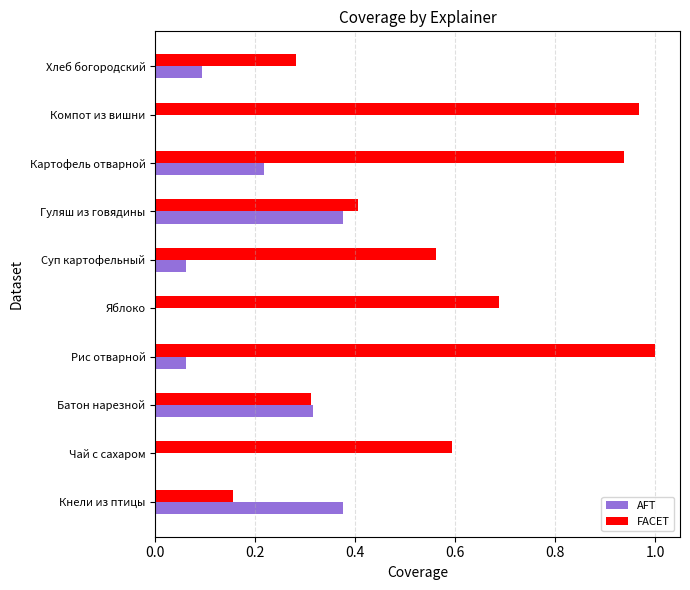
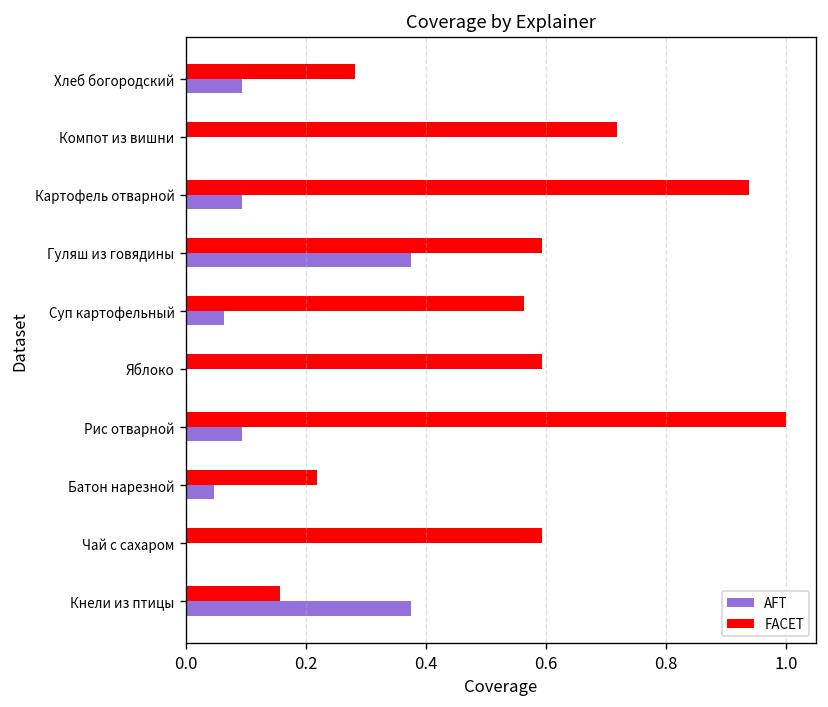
FACET, Компот из вишни: 0.97 -> 0.72
AFT, Картофель отварной: 0.22 -> 0.09
FACET, Гуляш из говядины: 0.41 -> 0.59
FACET, Яблоко: 0.69 -> 0.59
AFT, Рис отварной: 0.06 -> 0.09
FACET, Батон нарезной: 0.31 -> 0.22
AFT, Батон нарезной: 0.32 -> 0.05
